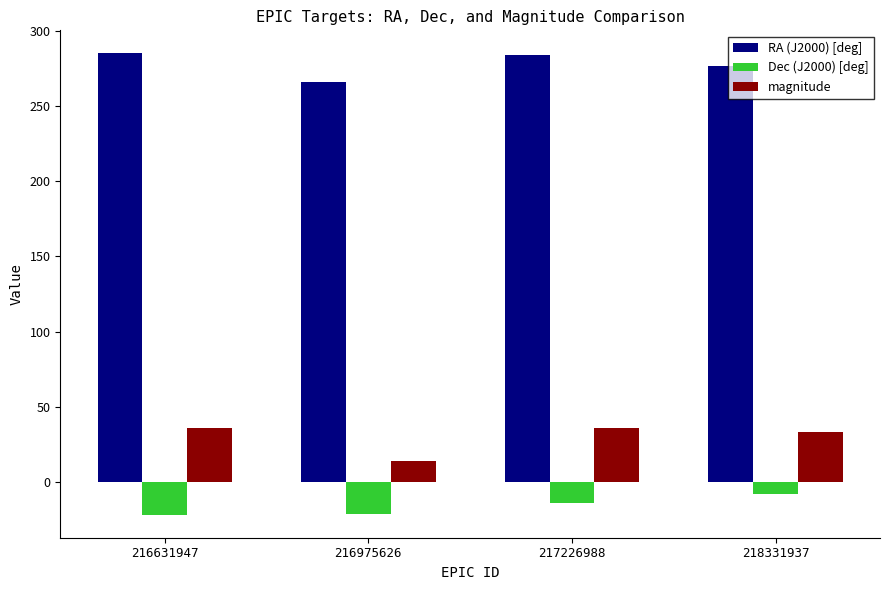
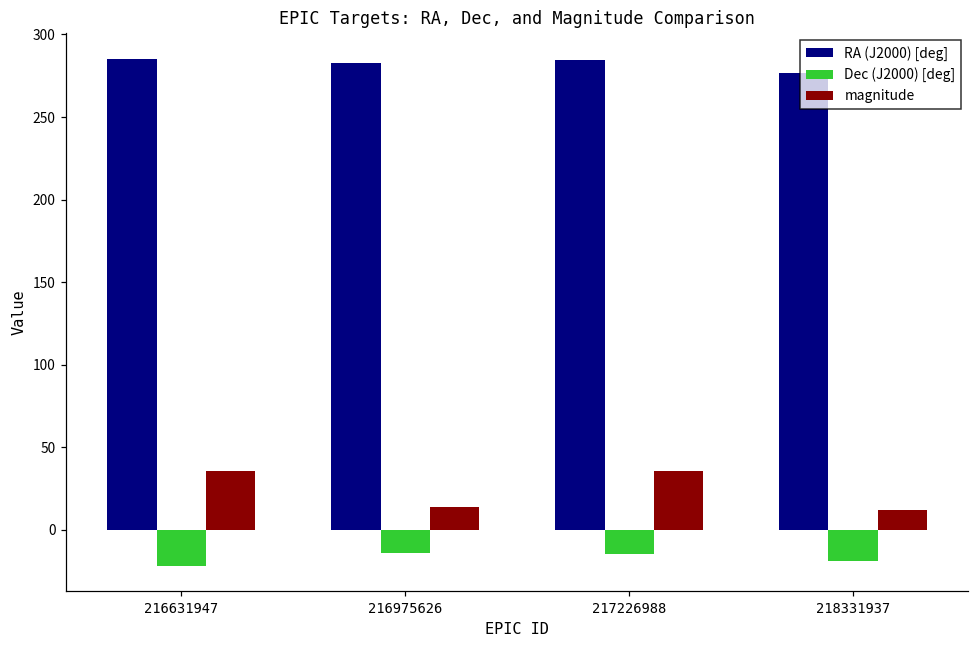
RA (J2000) [deg], 216975626: 266 -> 283
Dec (J2000) [deg], 216975626: -21 -> -14
Dec (J2000) [deg], 218331937: -8 -> -19
magnitude, 218331937: 33 -> 12
